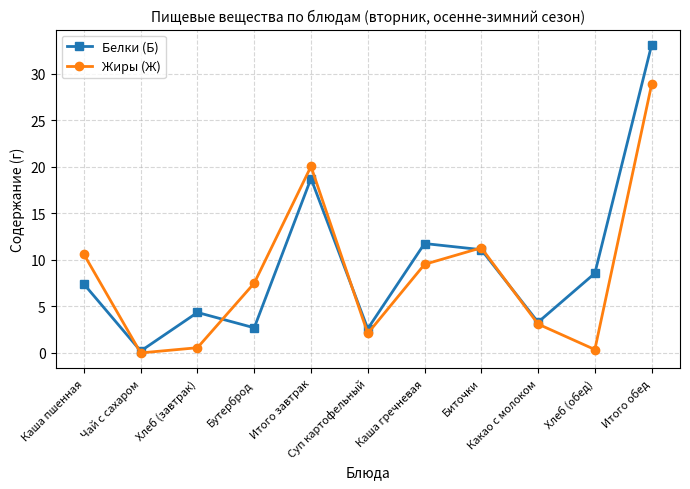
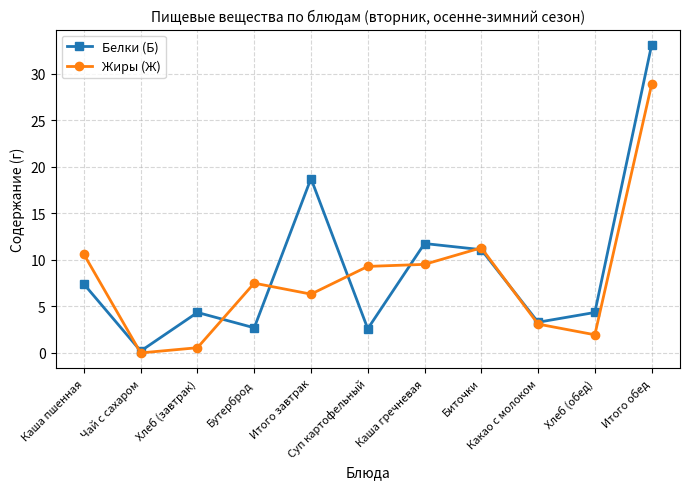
Жиры (Ж), Итого завтрак: 20 -> 6
Жиры (Ж), Суп картофельный: 2 -> 9
Белки (Б), Хлеб (обед): 9 -> 4
Жиры (Ж), Хлеб (обед): 0 -> 2
